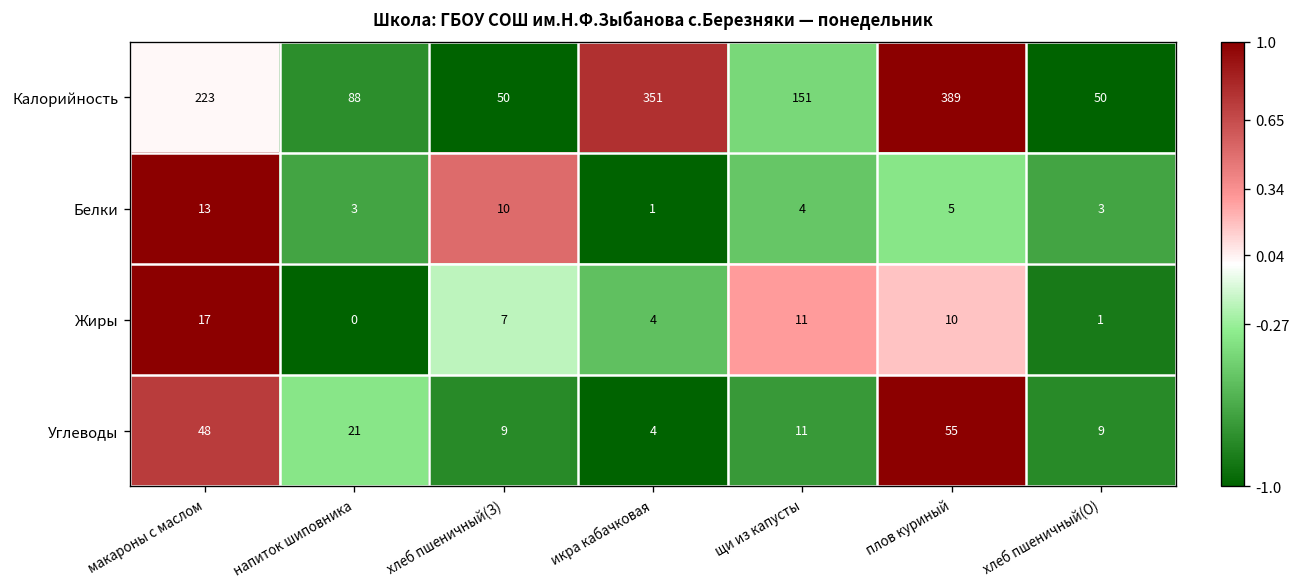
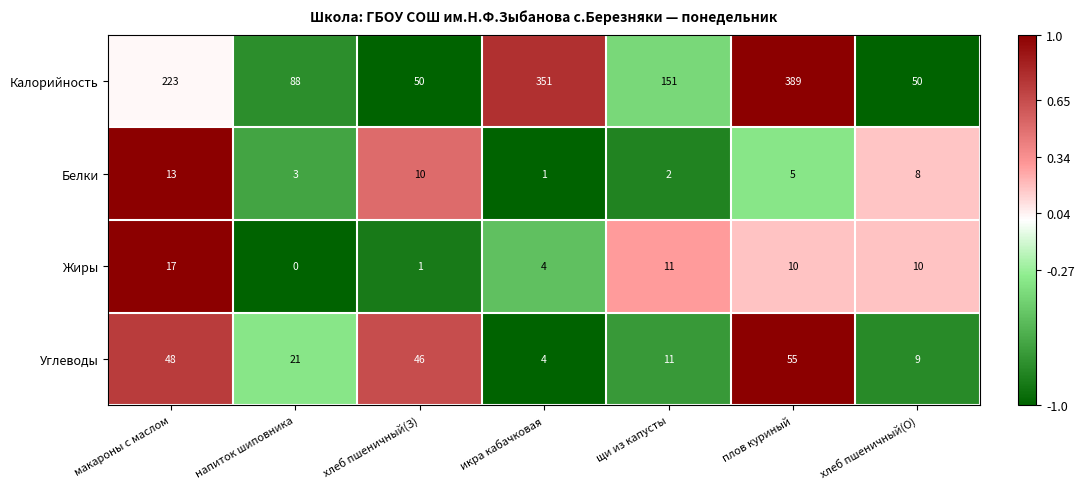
Белки, щи из капусты: 4 -> 2
Белки, хлеб пшеничный(О): 3 -> 8
Жиры, хлеб пшеничный(З): 7 -> 1
Жиры, хлеб пшеничный(О): 1 -> 10
Углеводы, хлеб пшеничный(З): 9 -> 46
